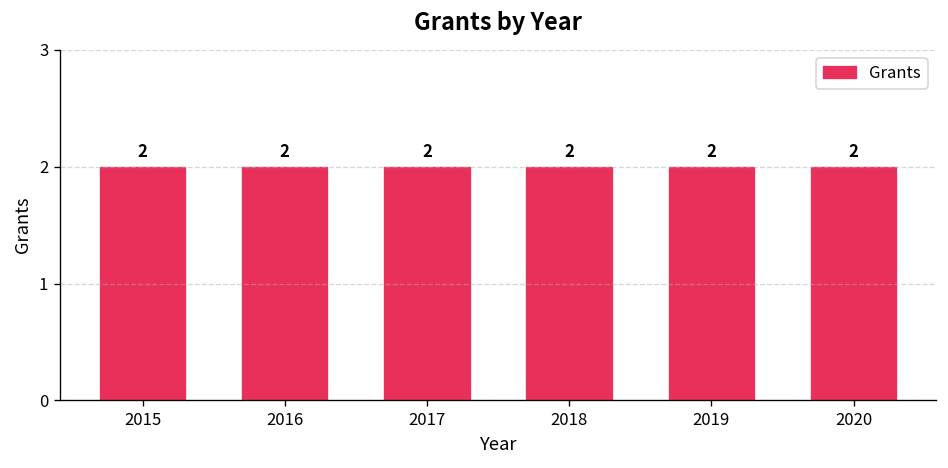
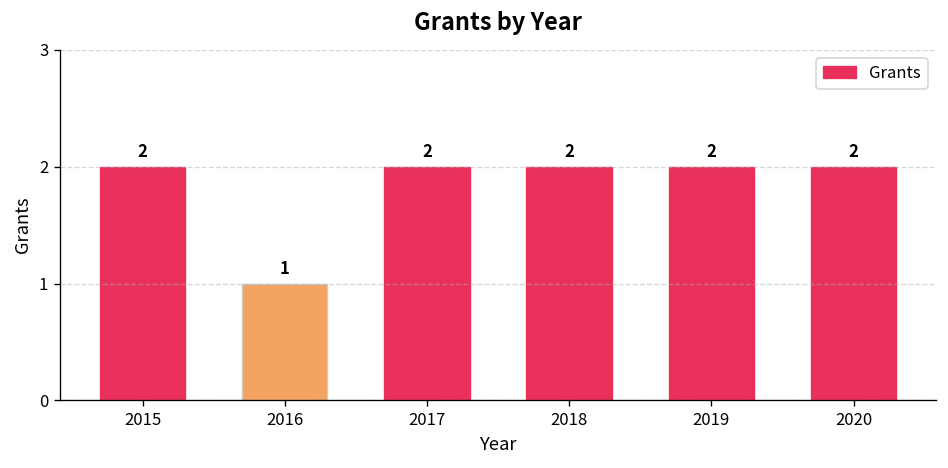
2016: 2 -> 1
